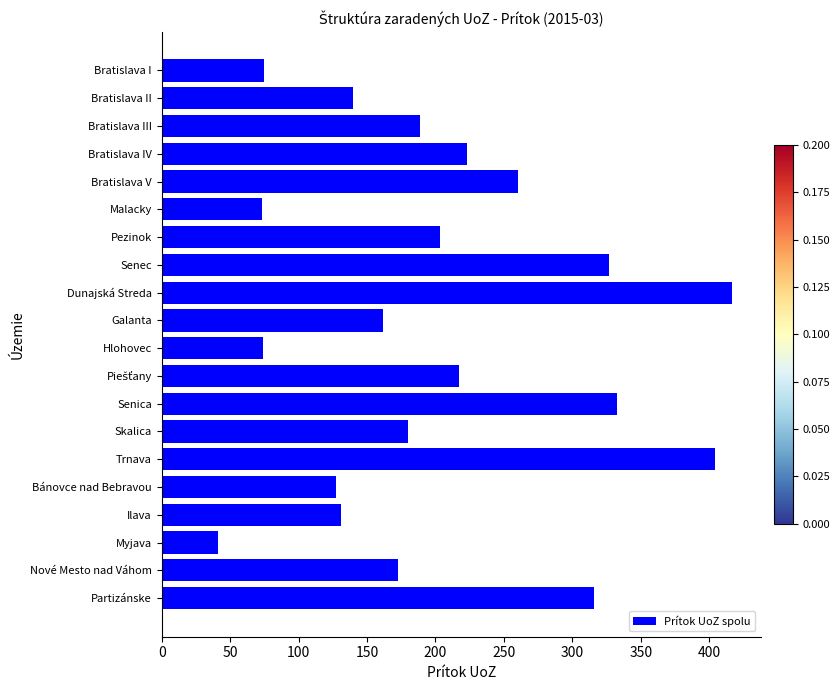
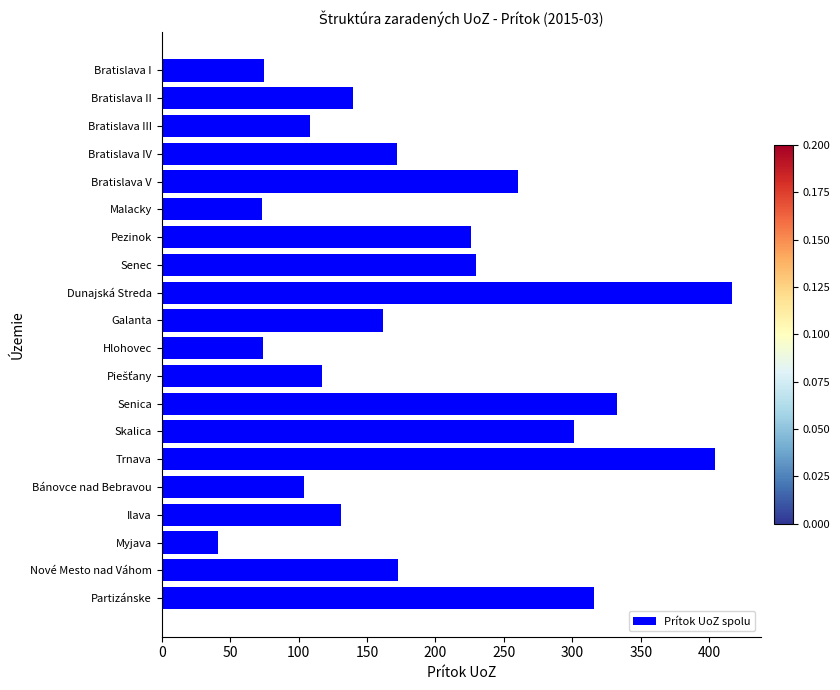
Bratislava III: 189 -> 108
Bratislava IV: 223 -> 172
Pezinok: 203 -> 226
Senec: 327 -> 230
Piešťany: 217 -> 117
Skalica: 180 -> 301
Bánovce nad Bebravou: 127 -> 104
